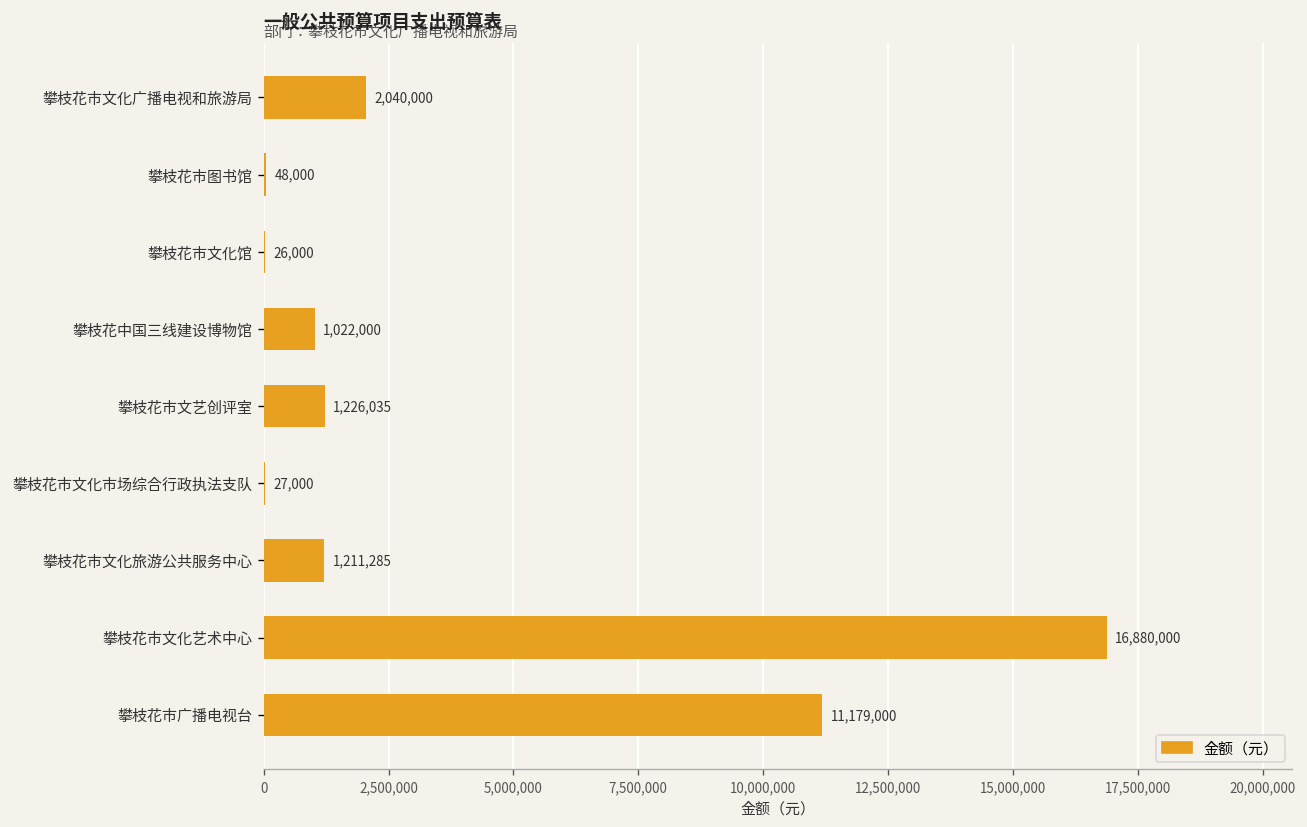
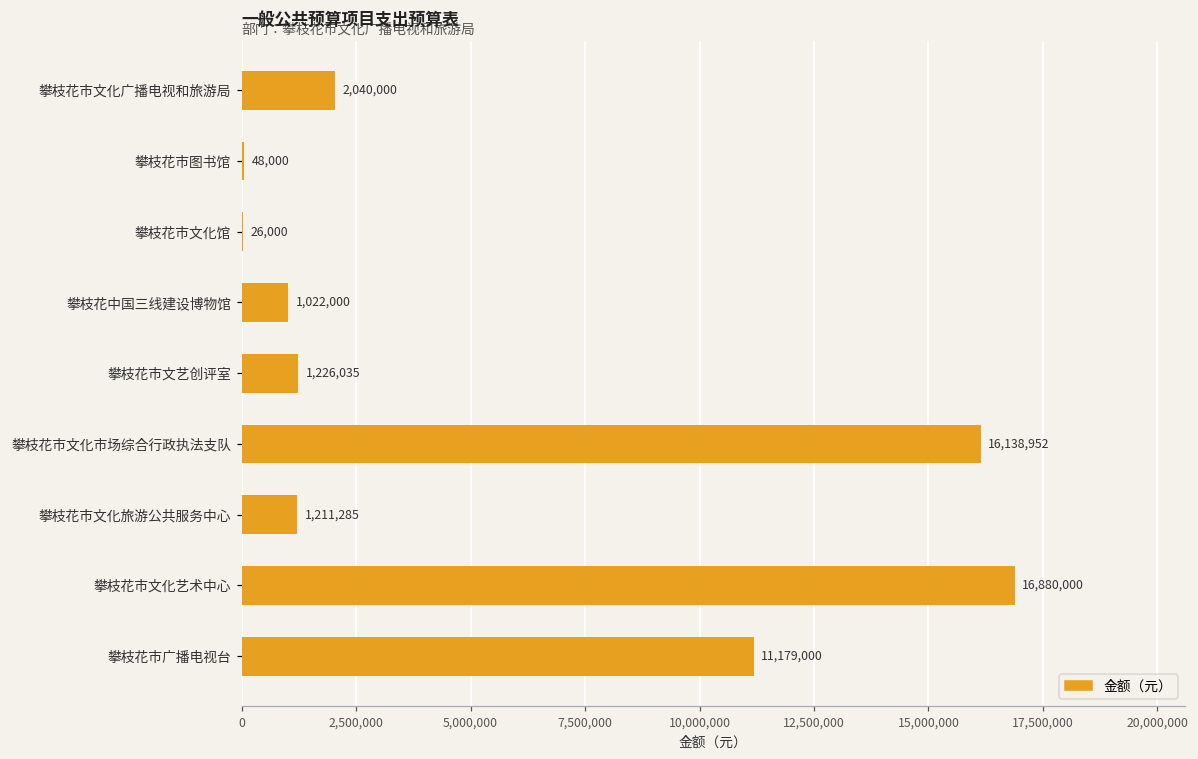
攀枝花市文化市场综合行政执法支队: 27,000 -> 16,138,952
